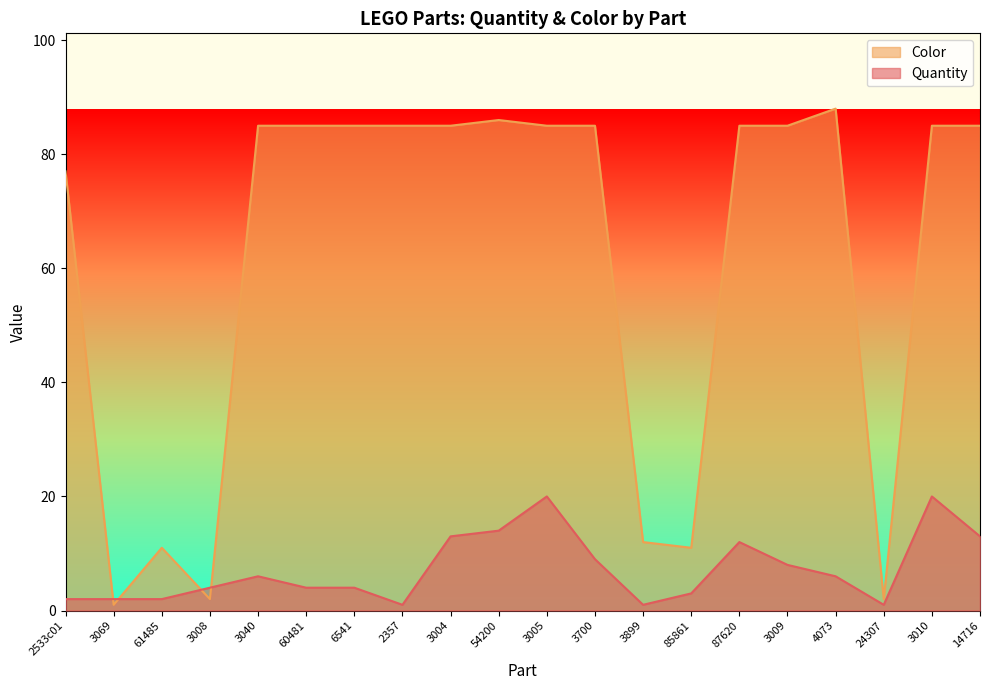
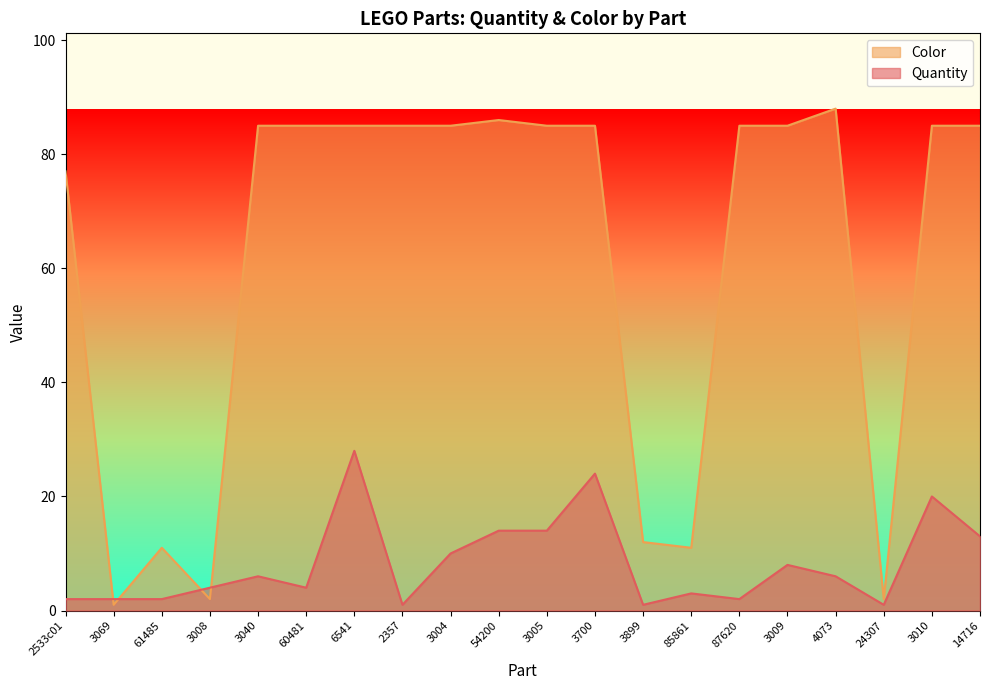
Quantity, 6541: 4 -> 28
Quantity, 3004: 13 -> 10
Quantity, 3005: 20 -> 14
Quantity, 3700: 9 -> 24
Quantity, 87620: 12 -> 2
